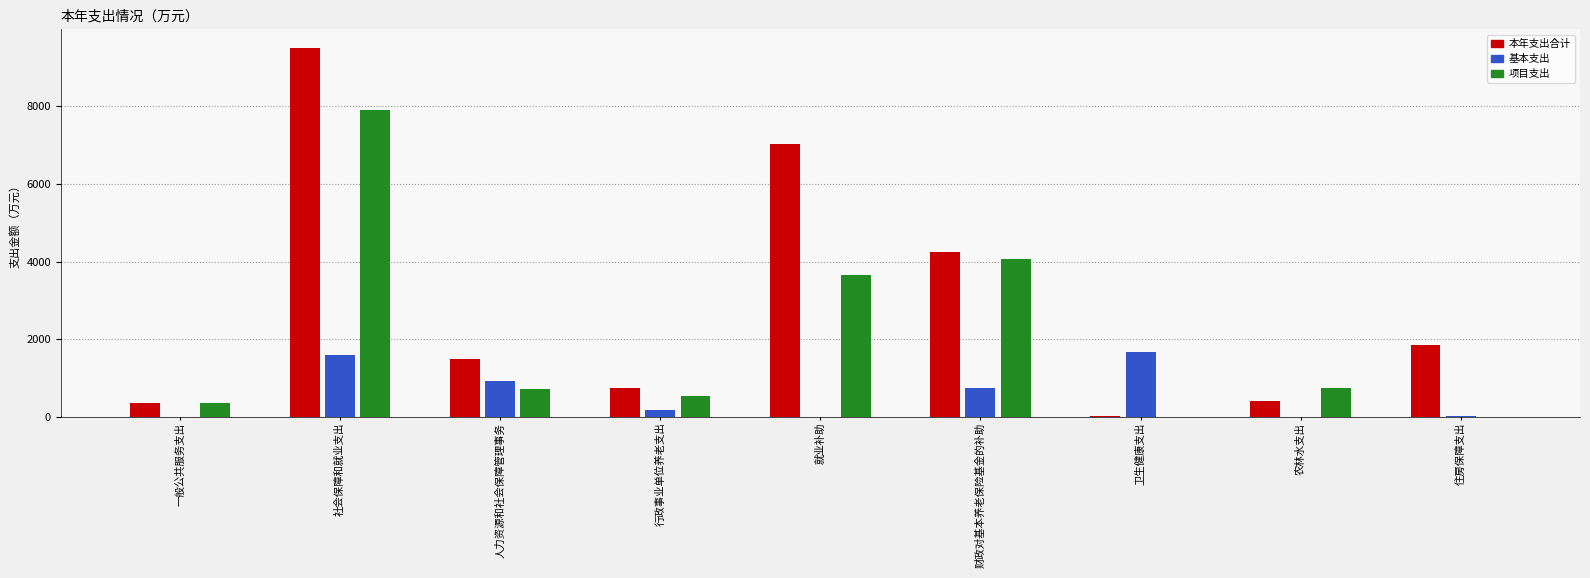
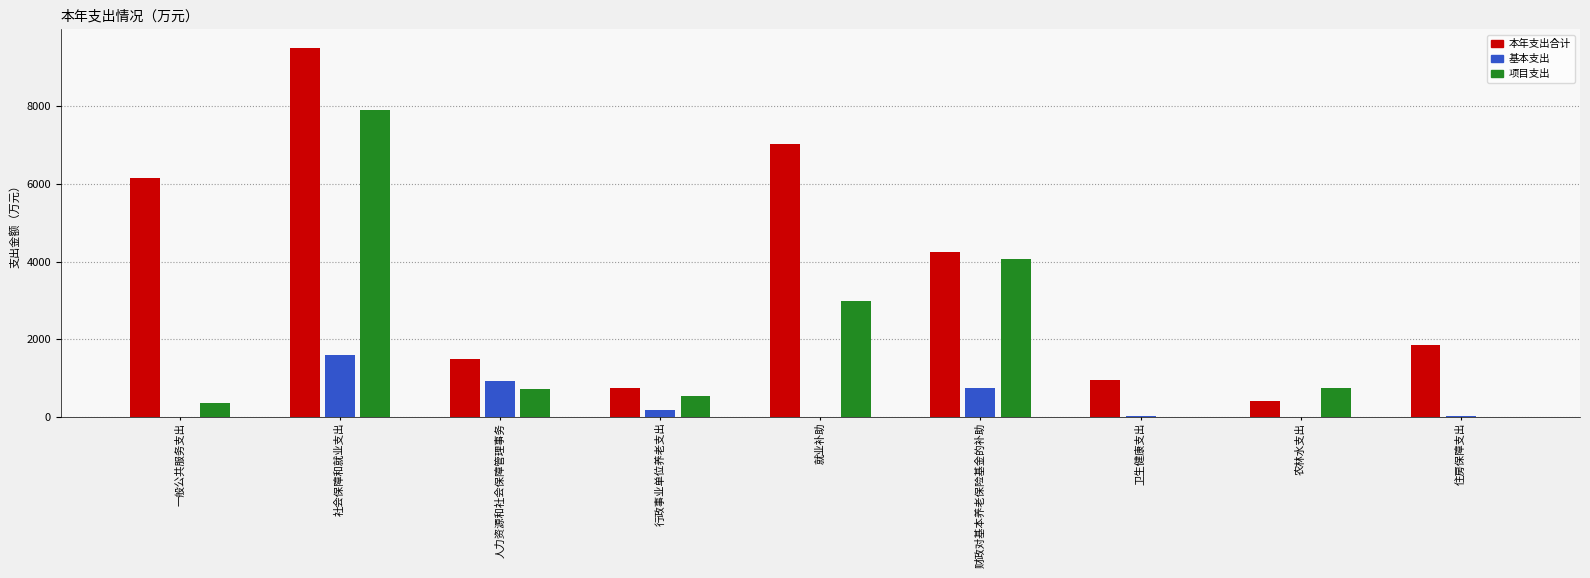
本年支出合计, 一般公共服务支出: 400 -> 6200
项目支出, 就业补助: 3700 -> 3000
本年支出合计, 卫生健康支出: 0 -> 900
基本支出, 卫生健康支出: 1700 -> 0
